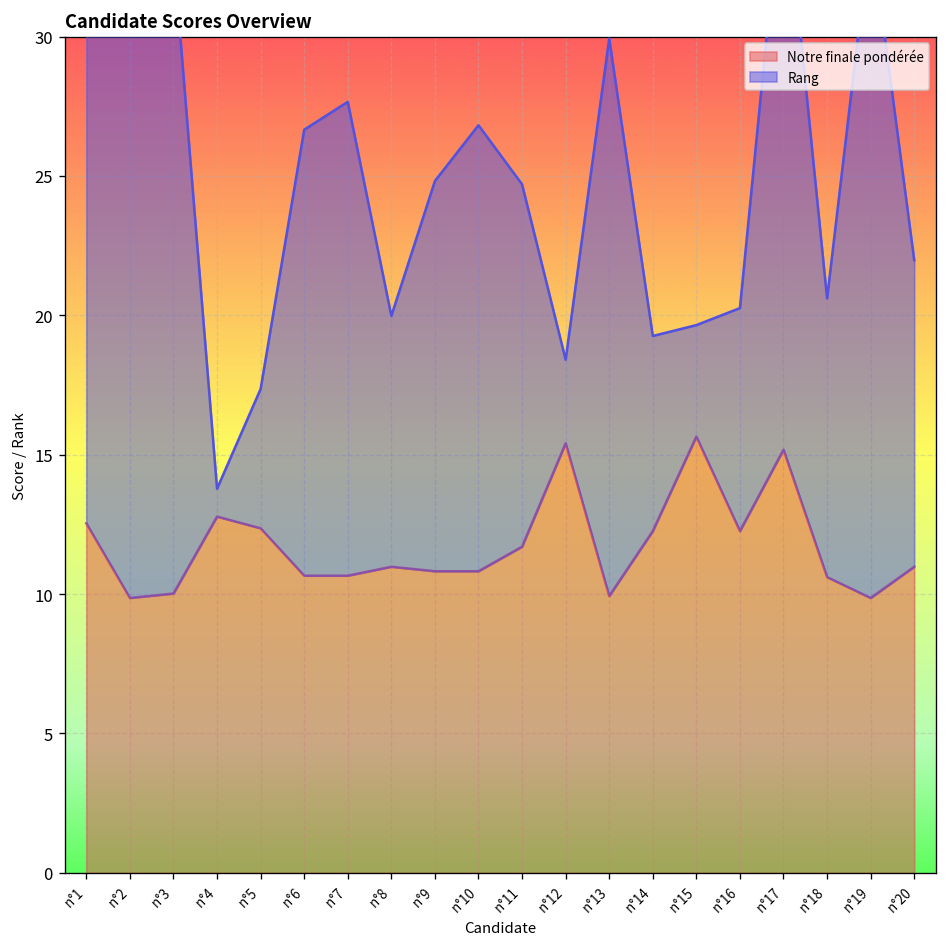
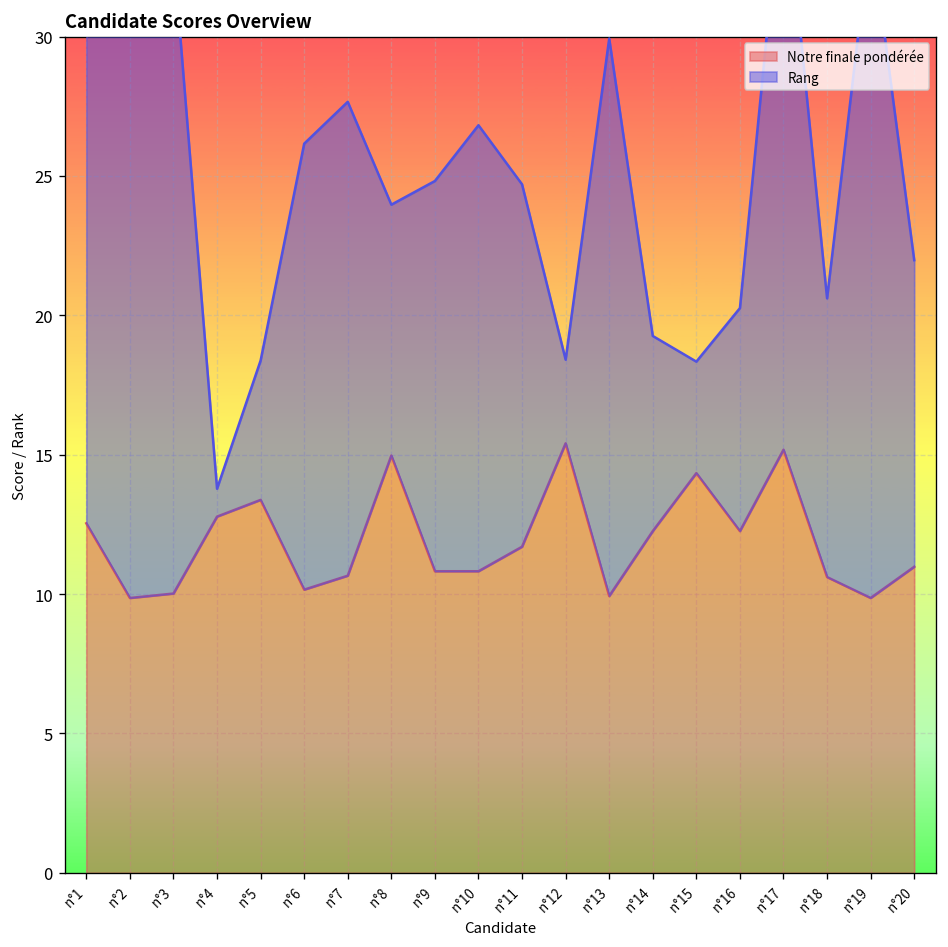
Notre finale pondérée, n°5: 12.4 -> 13.4
Notre finale pondérée, n°6: 10.7 -> 10.2
Notre finale pondérée, n°8: 11.0 -> 15.0
Notre finale pondérée, n°15: 15.7 -> 14.3
